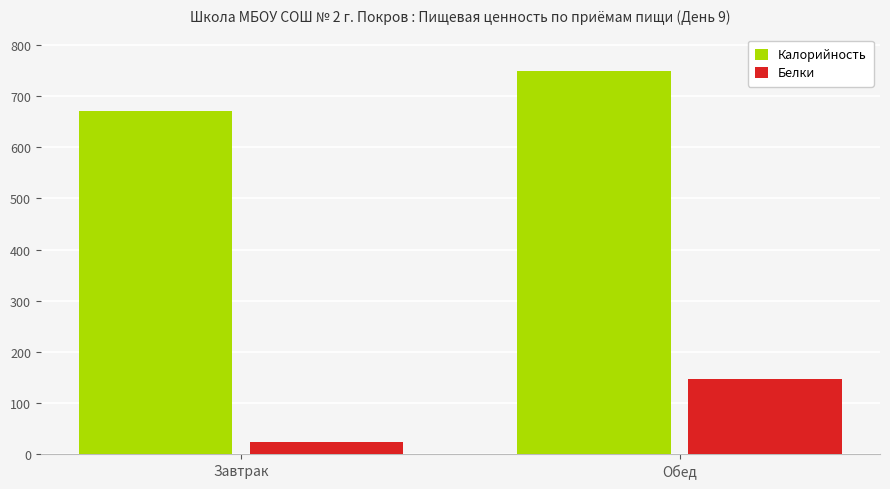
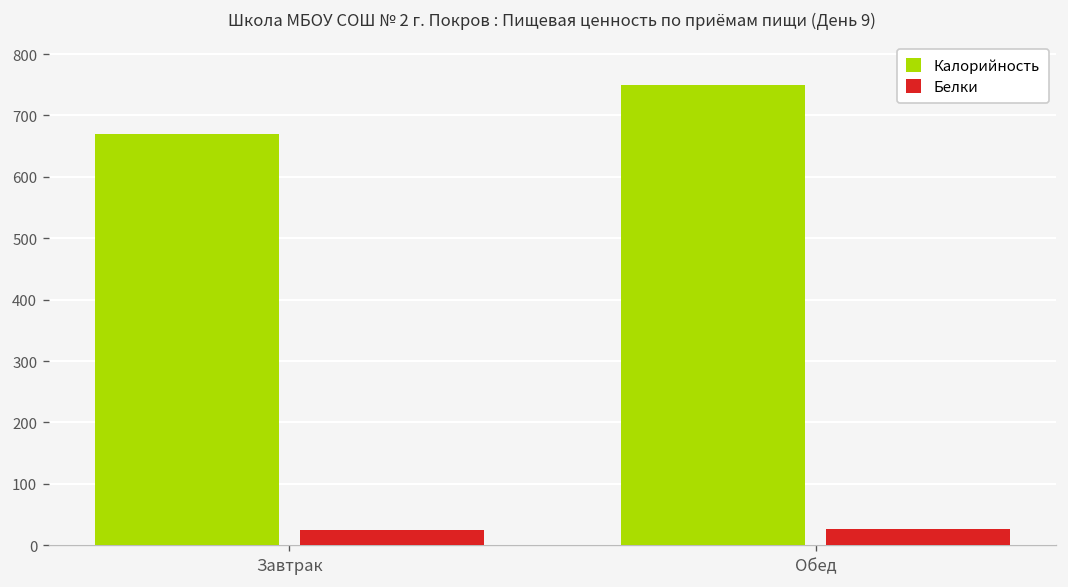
Белки, Обед: 150 -> 30
